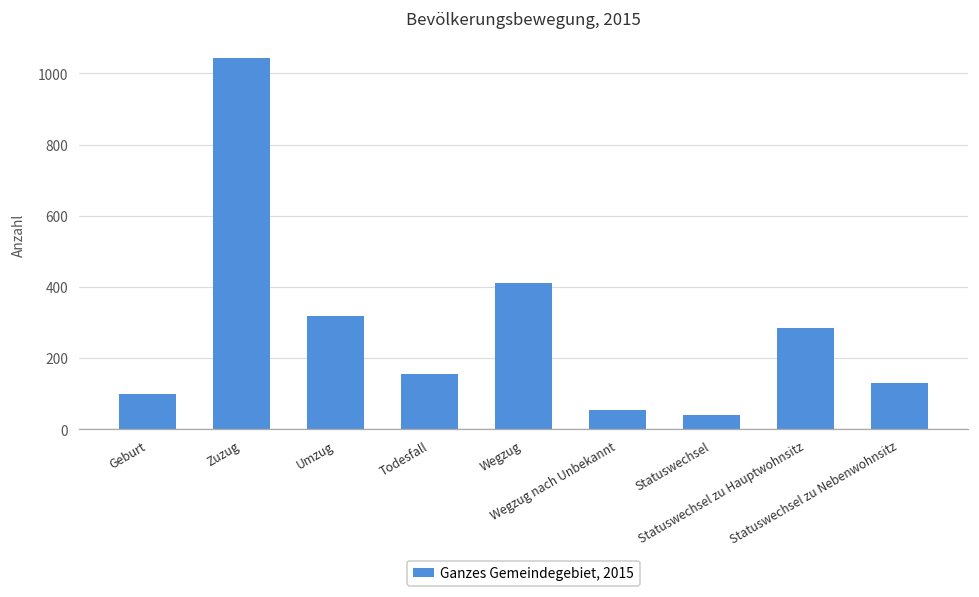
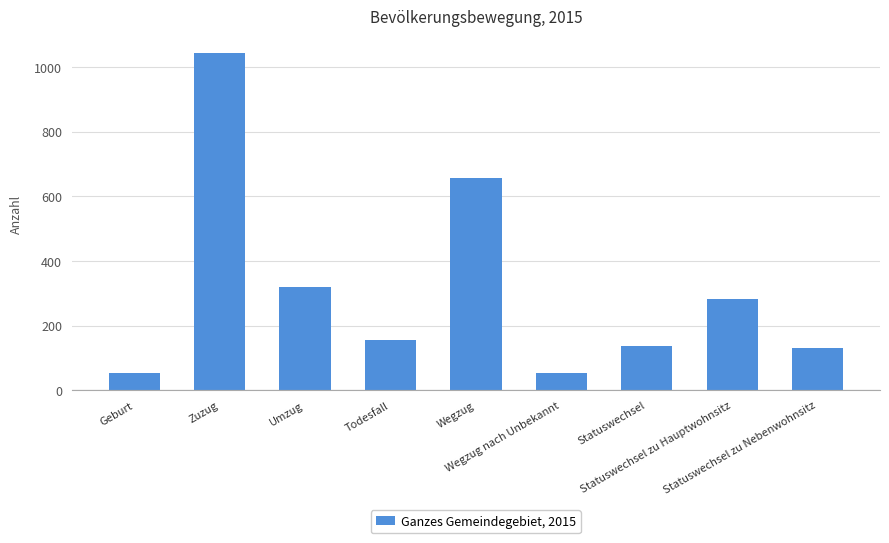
Geburt: 100 -> 50
Wegzug: 410 -> 660
Statuswechsel: 40 -> 140
